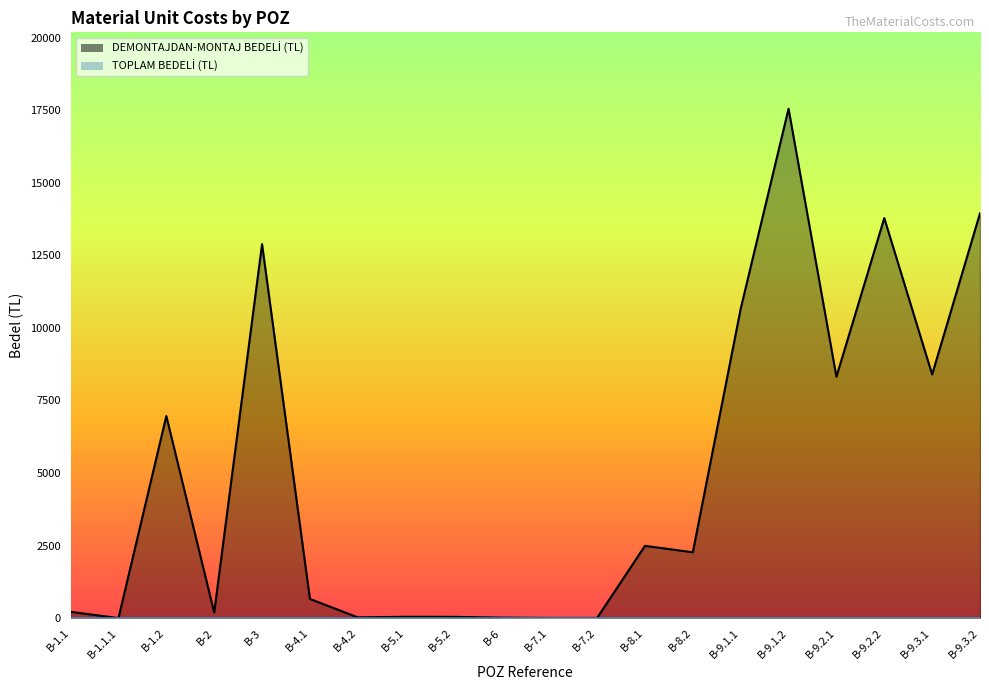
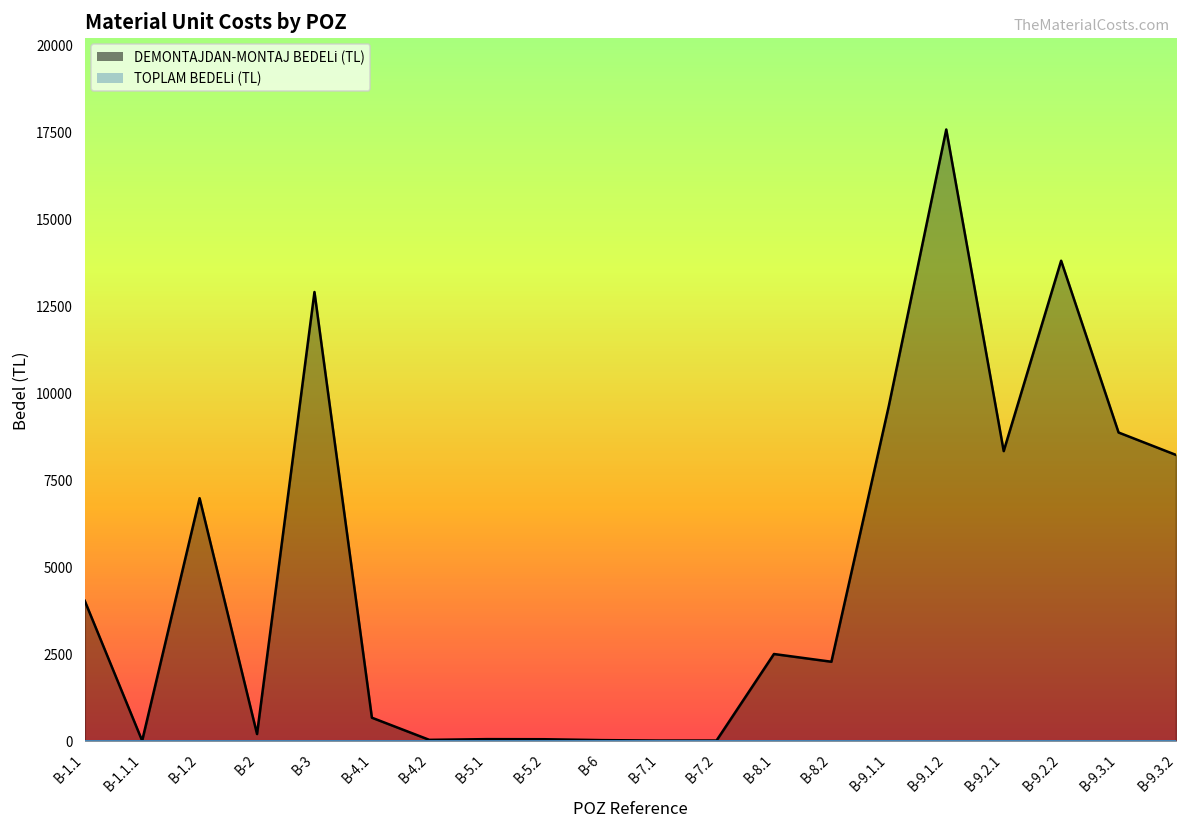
DEMONTAJDAN-MONTAJ BEDELİ (TL), B-1.1: 200 -> 4000
DEMONTAJDAN-MONTAJ BEDELİ (TL), B-9.1.1: 10700 -> 9600
DEMONTAJDAN-MONTAJ BEDELİ (TL), B-9.3.1: 8400 -> 8900
DEMONTAJDAN-MONTAJ BEDELİ (TL), B-9.3.2: 14000 -> 8200
